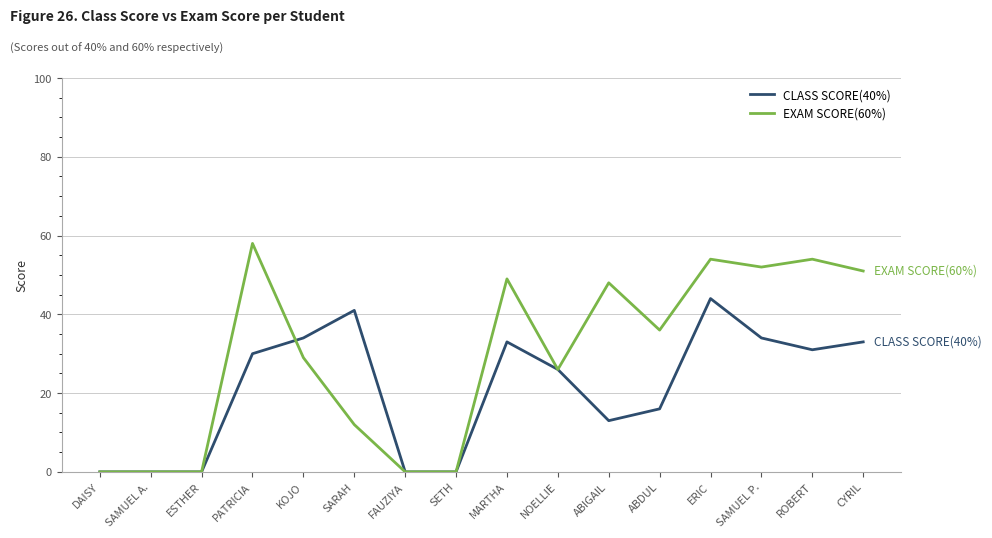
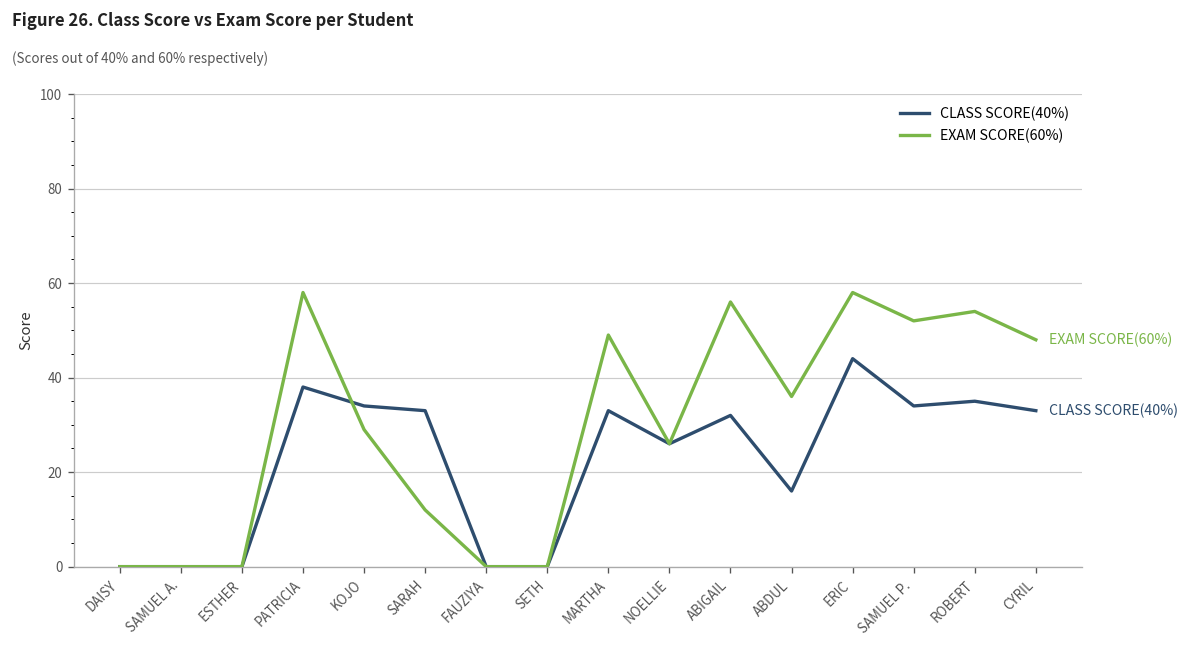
CLASS SCORE(40%), PATRICIA: 30 -> 38
CLASS SCORE(40%), SARAH: 41 -> 33
CLASS SCORE(40%), ABIGAIL: 13 -> 32
EXAM SCORE(60%), ABIGAIL: 48 -> 56
EXAM SCORE(60%), ERIC: 54 -> 58
CLASS SCORE(40%), ROBERT: 31 -> 35
EXAM SCORE(60%), CYRIL: 51 -> 48
